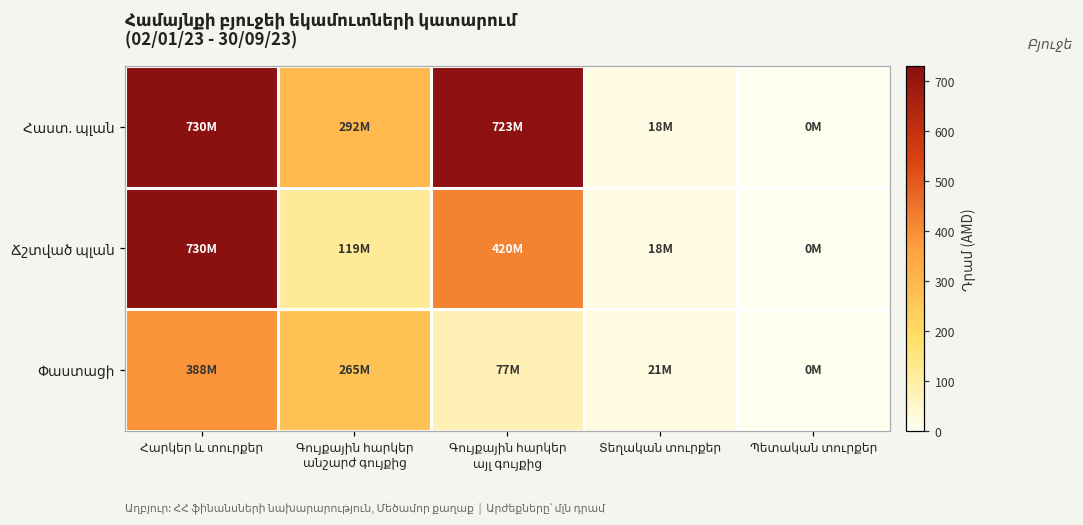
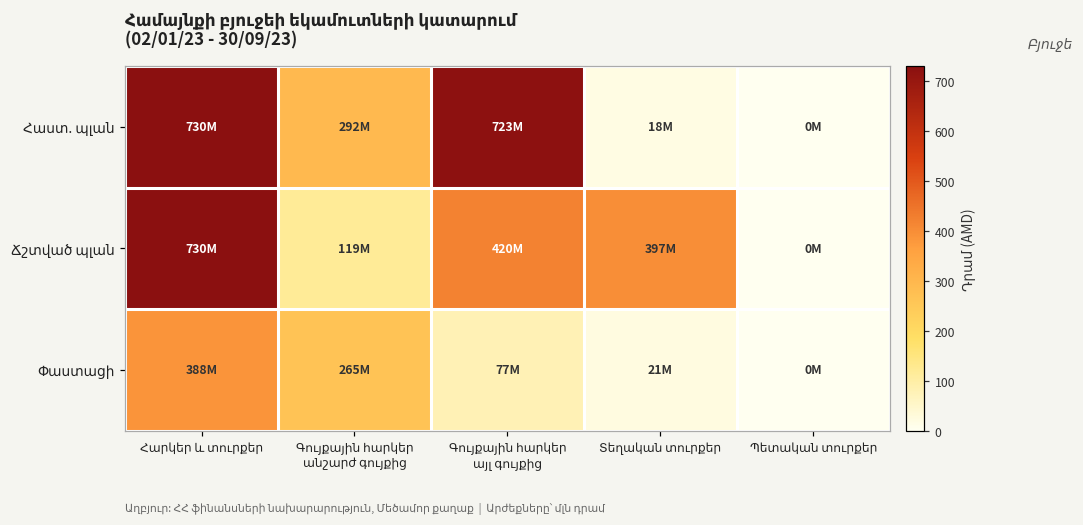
Ճշտված պլան, Տեղական տուրքեր: 18M -> 397M
